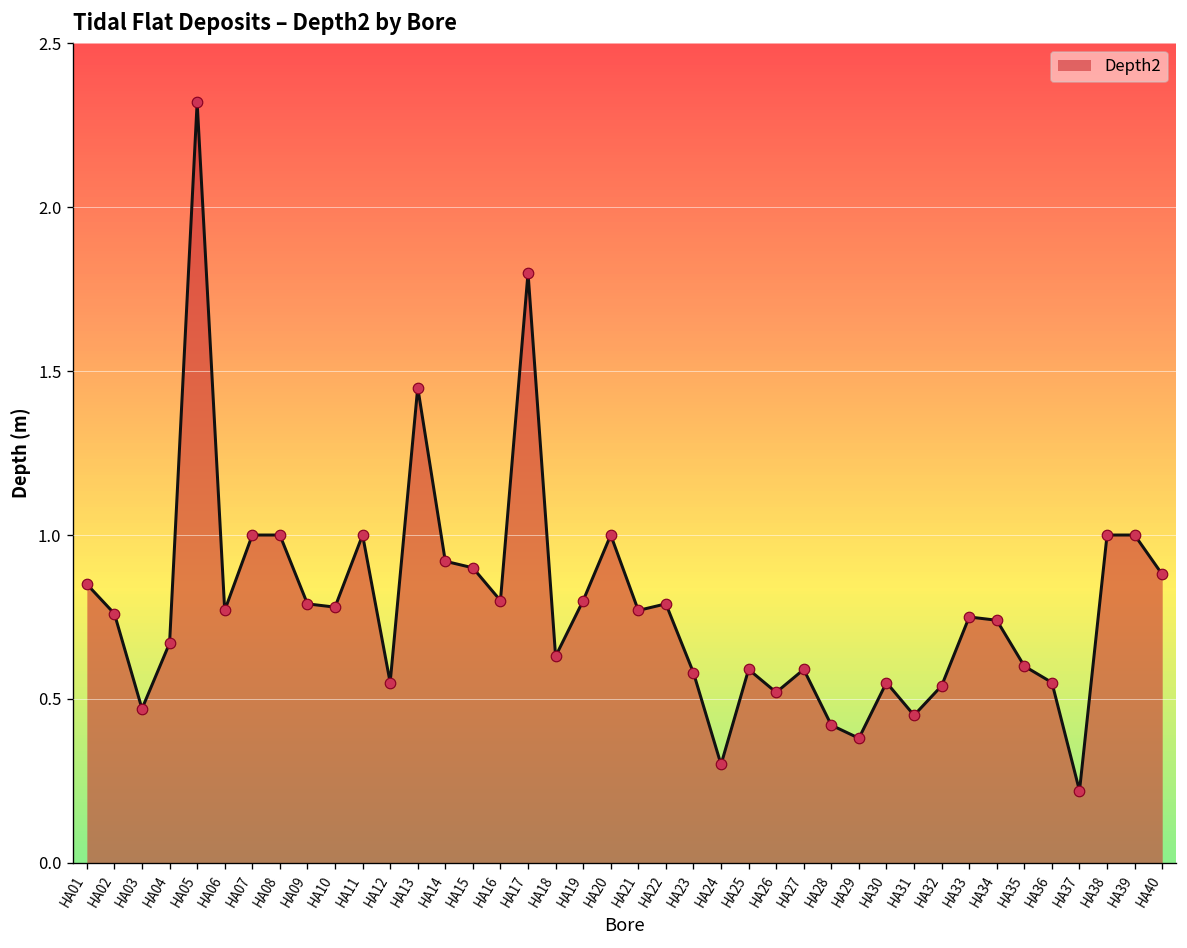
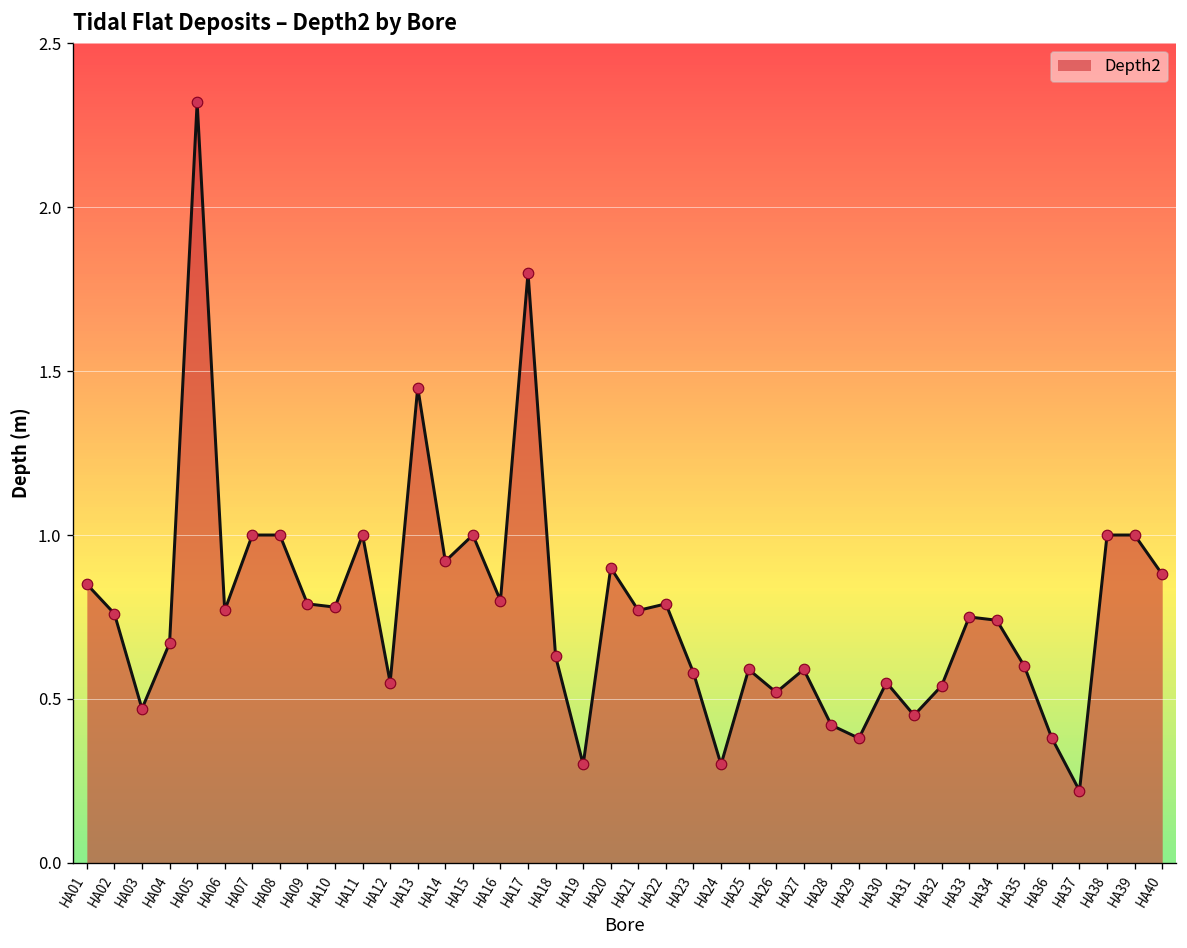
HA15: 0.9 -> 1.0
HA19: 0.8 -> 0.3
HA20: 1.0 -> 0.9
HA36: 0.55 -> 0.38
